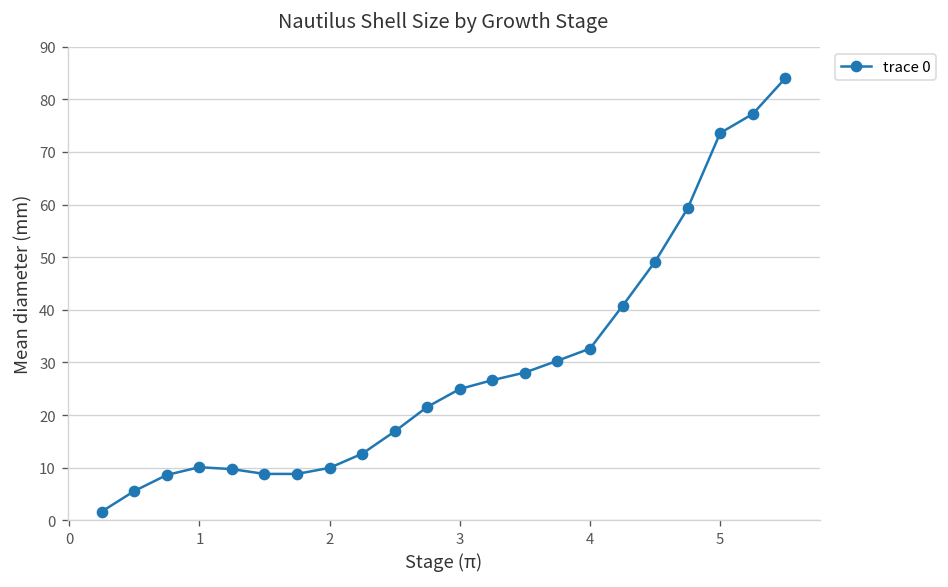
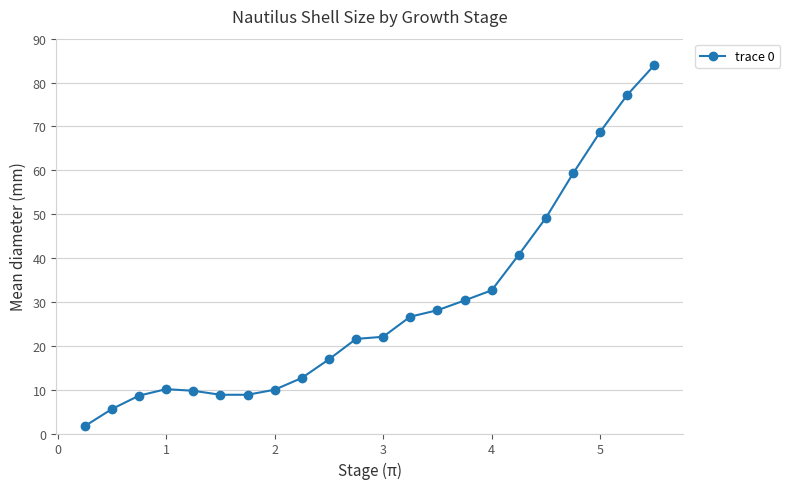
3: 25 -> 22
5: 74 -> 69
